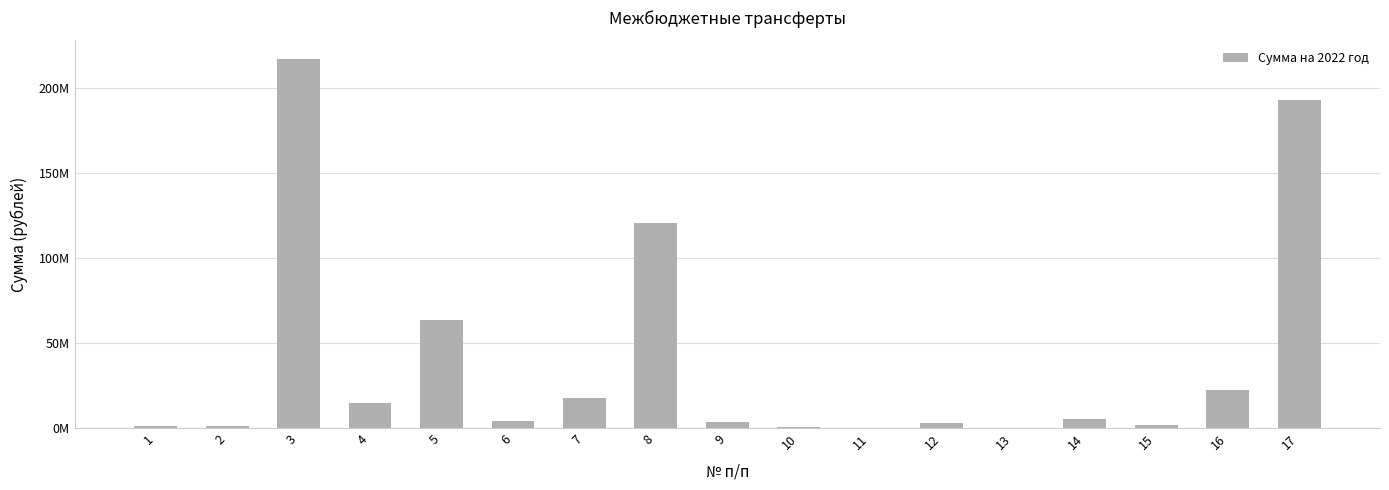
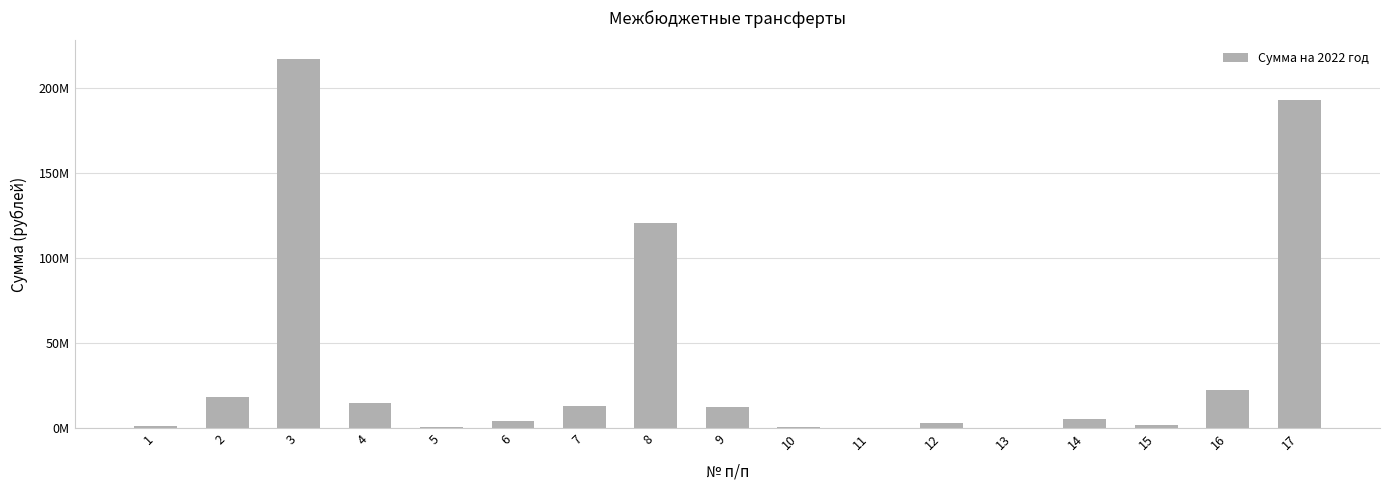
2: 1000000 -> 18000000
5: 63000000 -> 1000000
7: 18000000 -> 13000000
9: 3000000 -> 12000000
